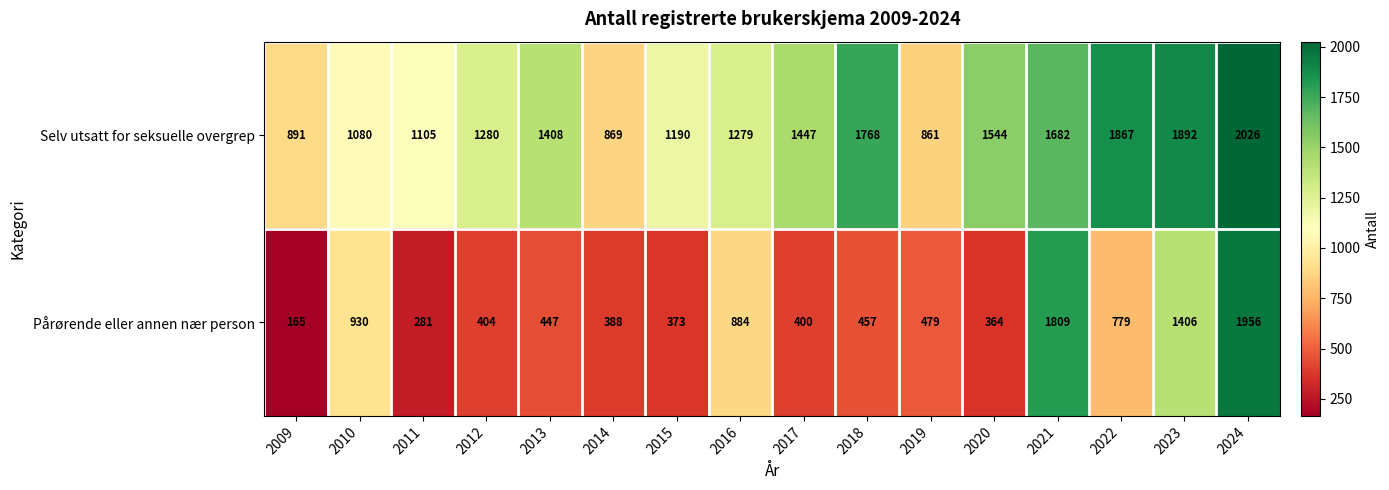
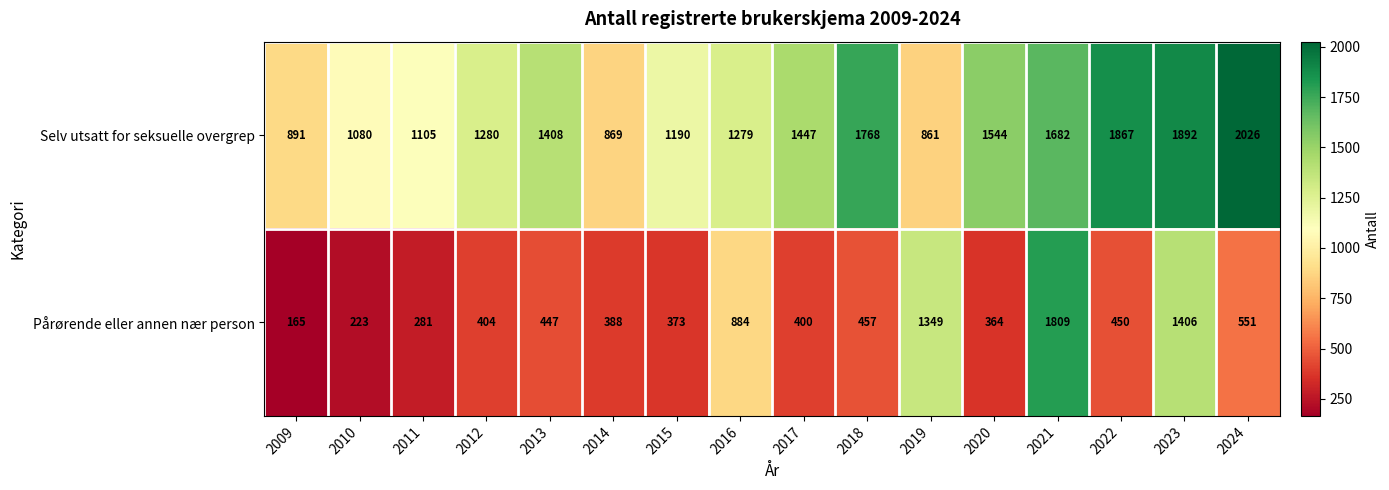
Pårørende eller annen nær person, 2010: 930 -> 223
Pårørende eller annen nær person, 2019: 479 -> 1349
Pårørende eller annen nær person, 2022: 779 -> 450
Pårørende eller annen nær person, 2024: 1956 -> 551
